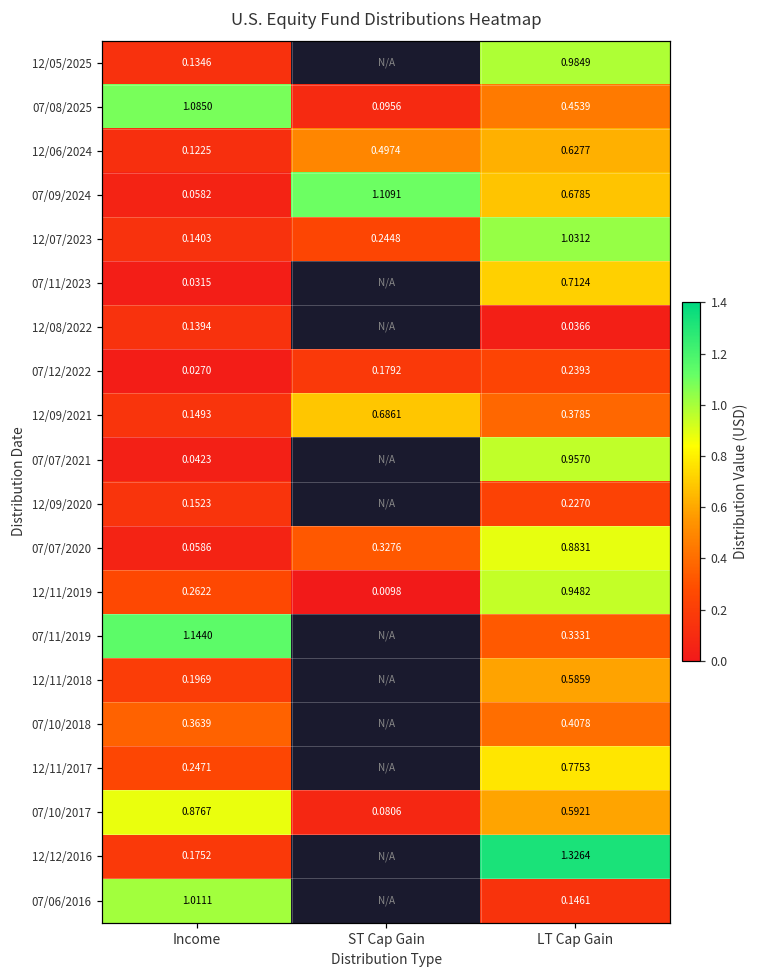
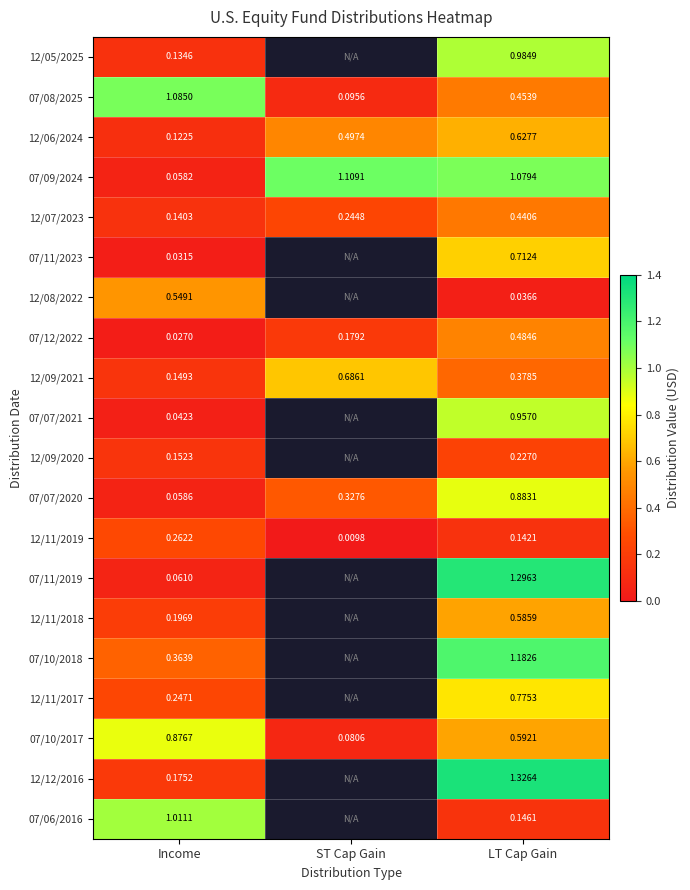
07/09/2024, LT Cap Gain: 0.6785 -> 1.0794
12/07/2023, LT Cap Gain: 1.0312 -> 0.4406
12/08/2022, Income: 0.1394 -> 0.5491
07/12/2022, LT Cap Gain: 0.2393 -> 0.4846
12/11/2019, LT Cap Gain: 0.9482 -> 0.1421
07/11/2019, Income: 1.1440 -> 0.0610
07/11/2019, LT Cap Gain: 0.3331 -> 1.2963
07/10/2018, LT Cap Gain: 0.4078 -> 1.1826
